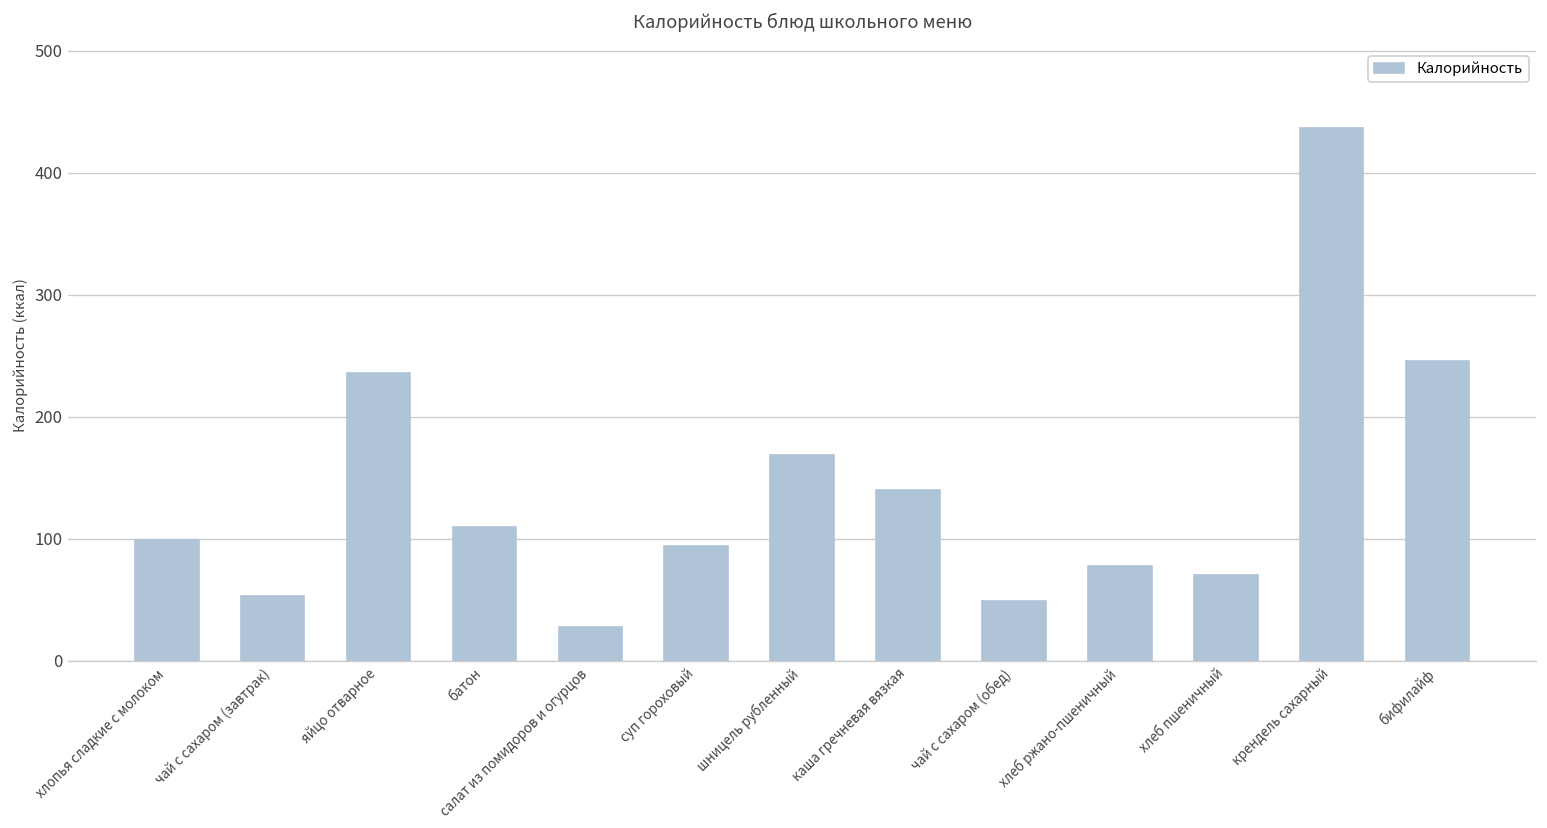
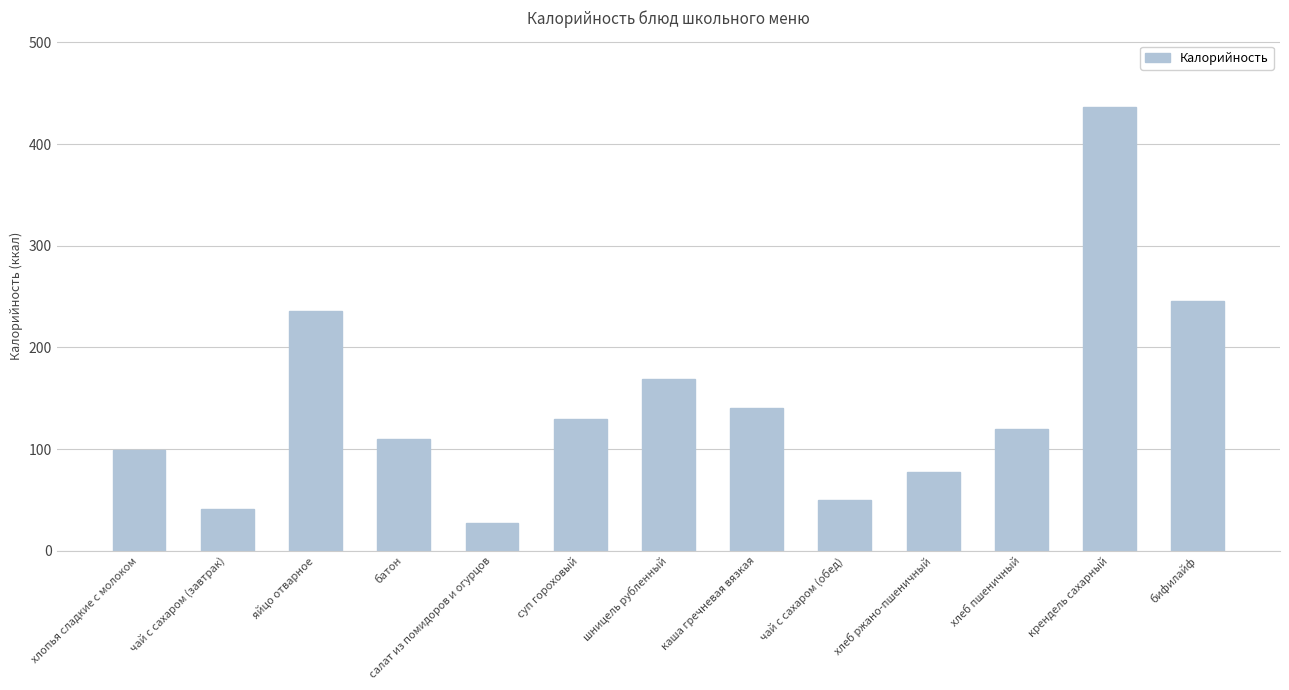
чай с сахаром (завтрак): 53 -> 41
суп гороховый: 94 -> 129
хлеб пшеничный: 71 -> 120
